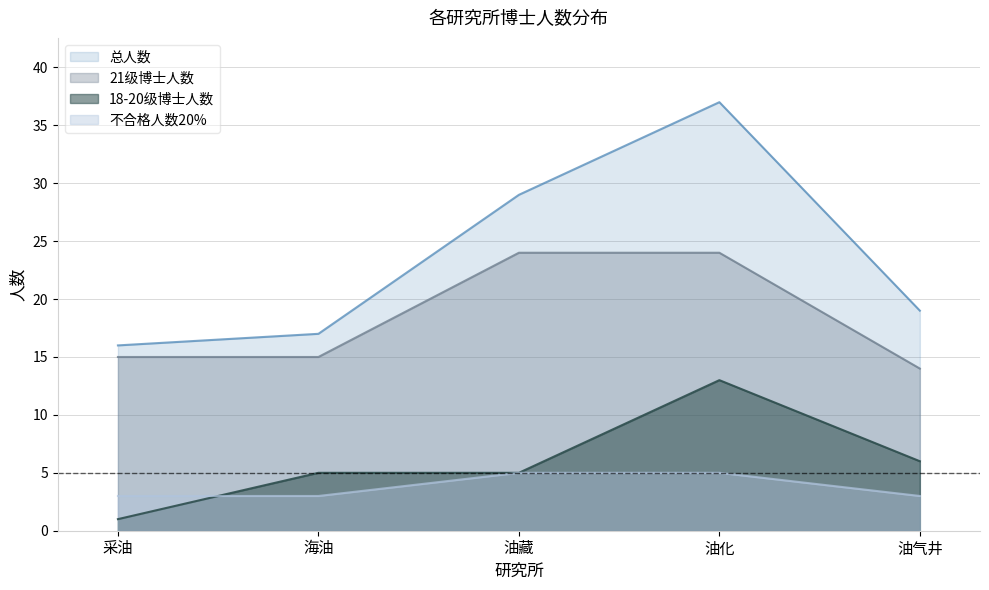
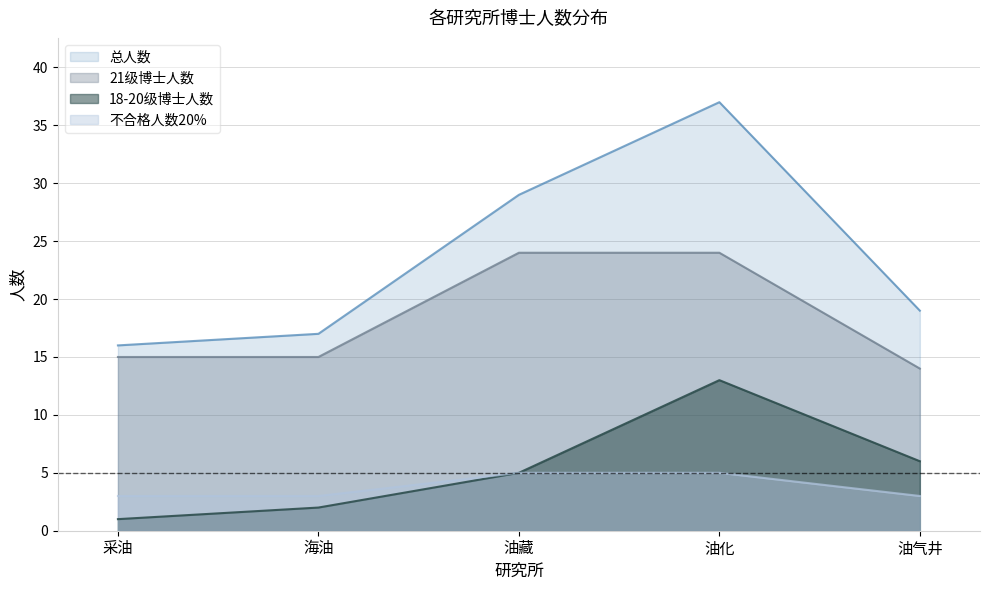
18-20级博士人数, 海油: 5 -> 2
